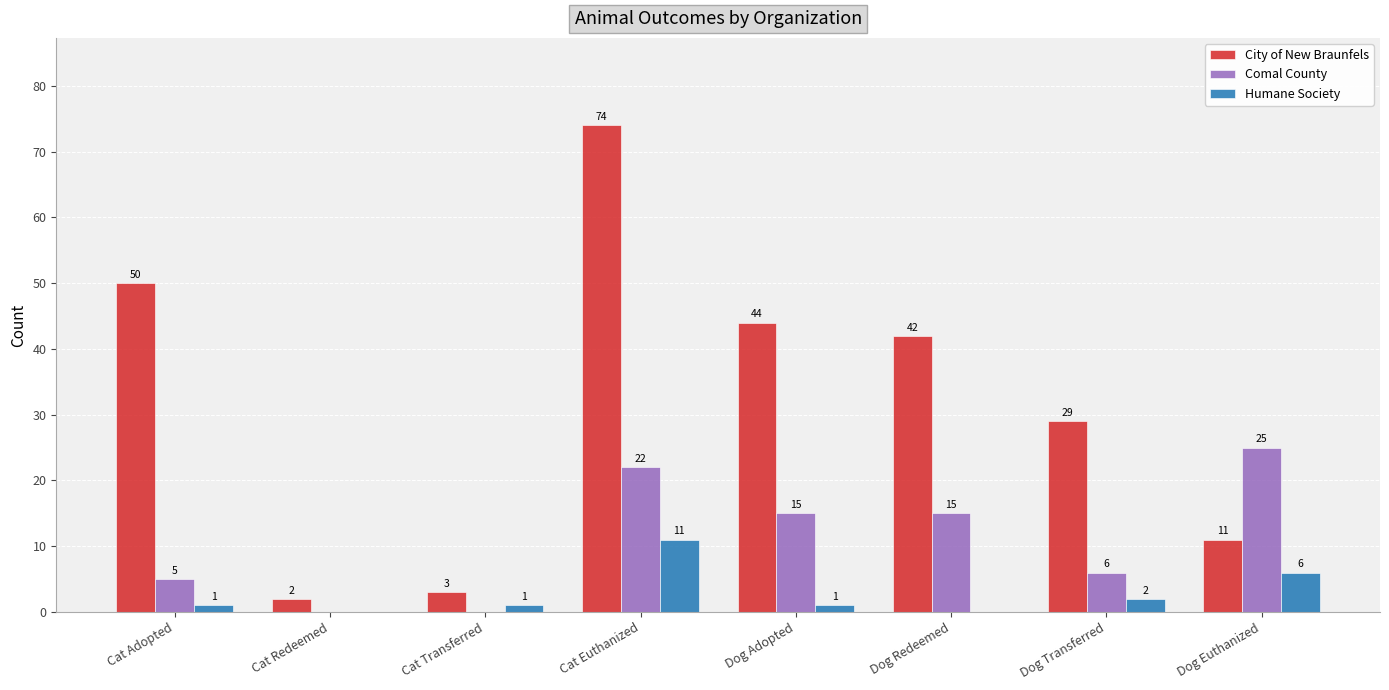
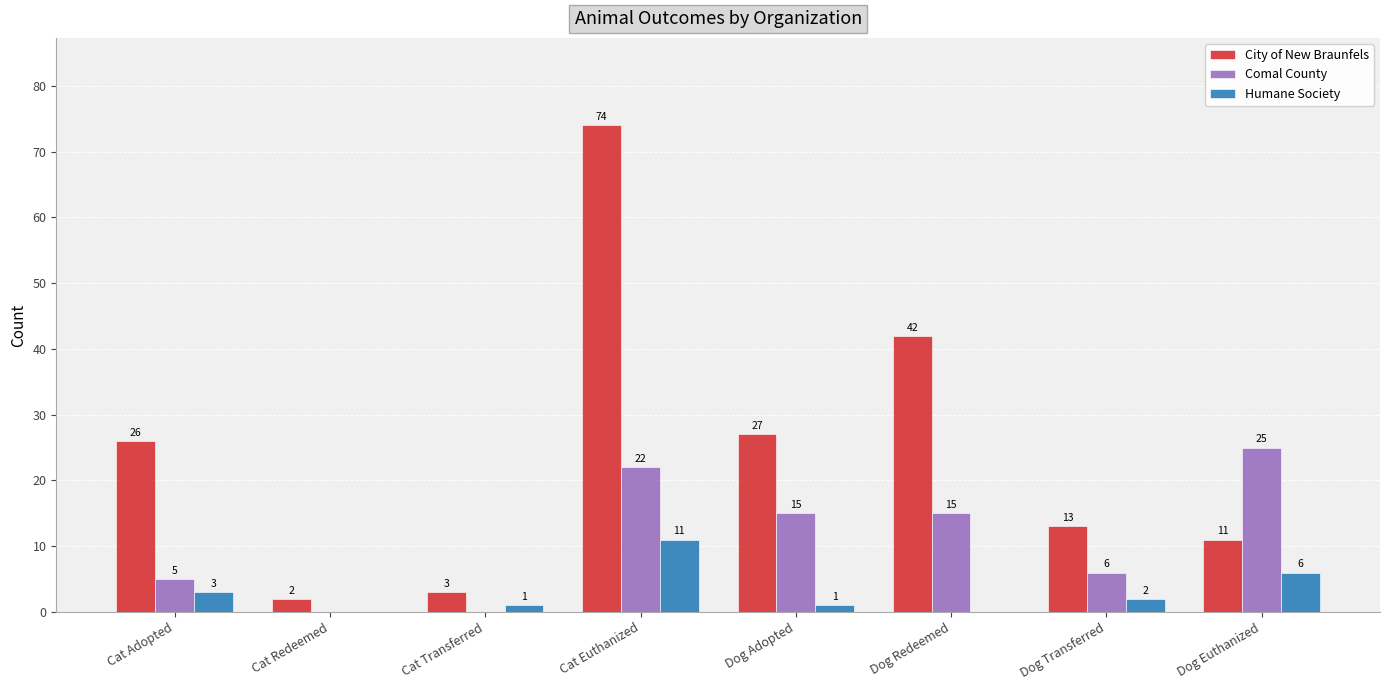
City of New Braunfels, Cat Adopted: 50 -> 26
Humane Society, Cat Adopted: 1 -> 3
City of New Braunfels, Dog Adopted: 44 -> 27
City of New Braunfels, Dog Transferred: 29 -> 13
